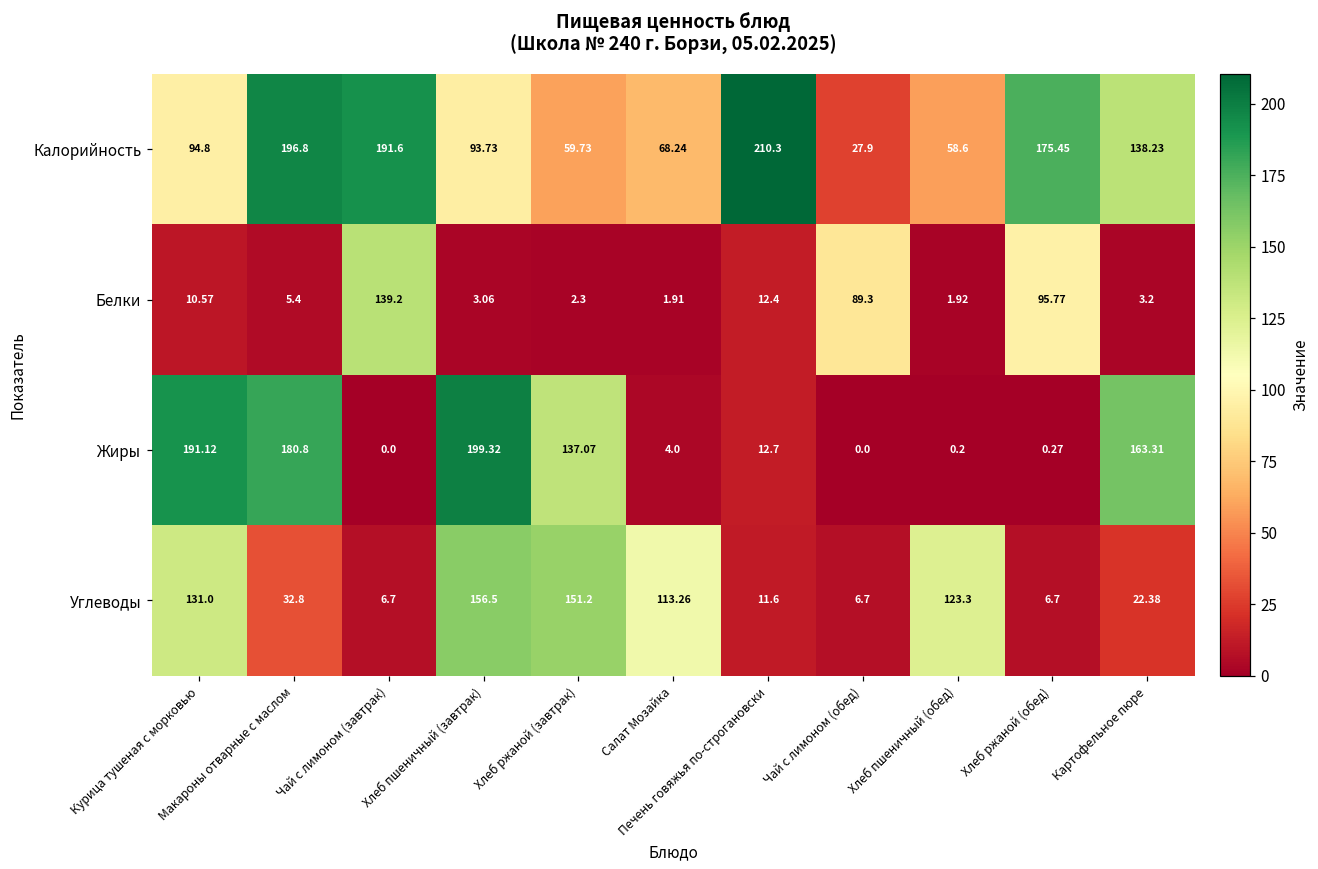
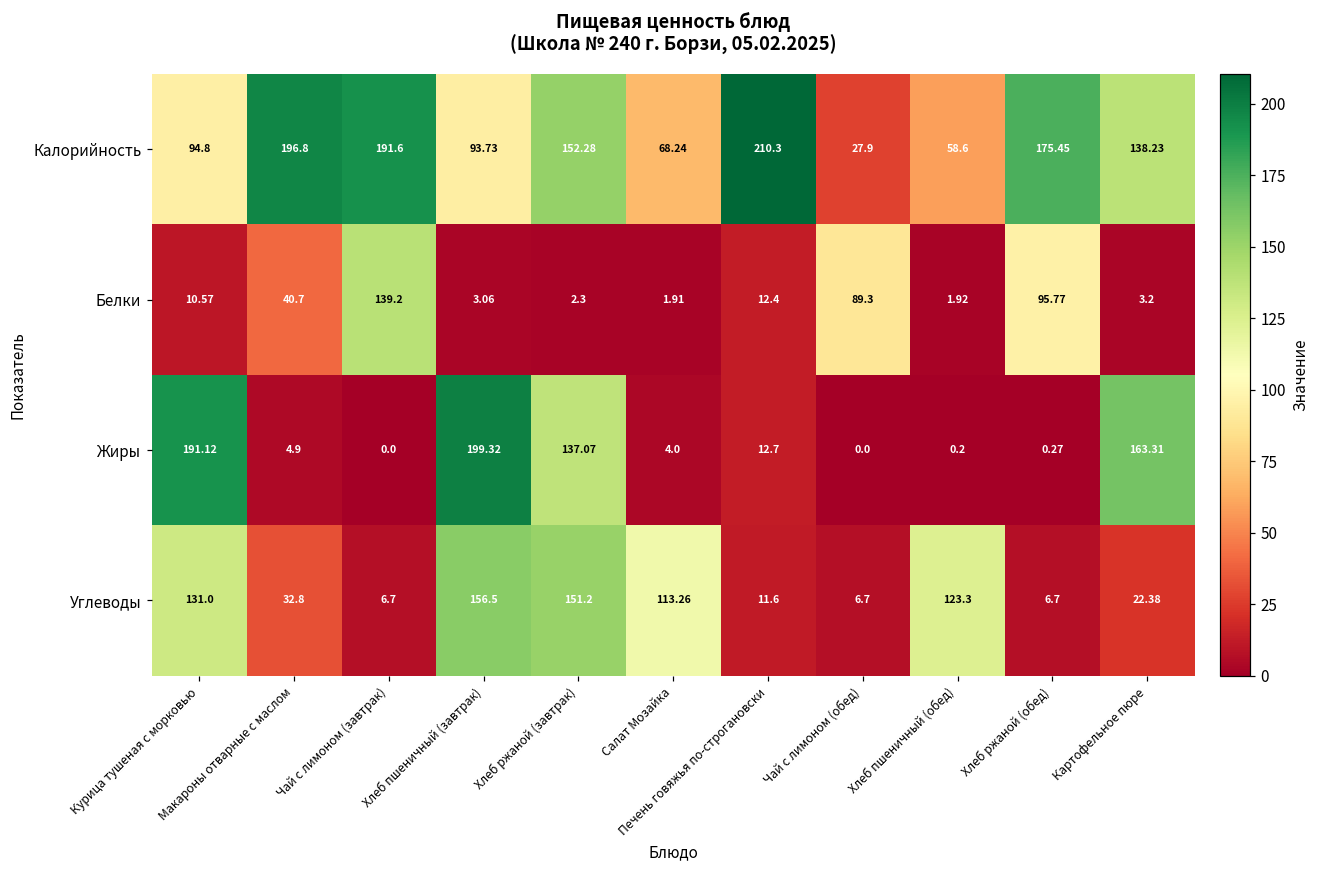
Калорийность, Хлеб ржаной (завтрак): 59.73 -> 152.28
Белки, Макароны отварные с маслом: 5.4 -> 40.7
Жиры, Макароны отварные с маслом: 180.8 -> 4.9
